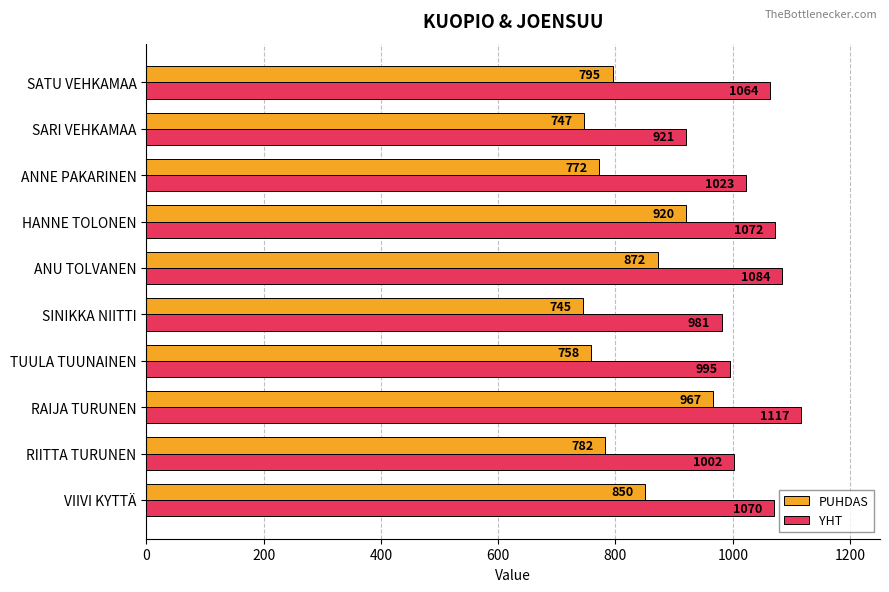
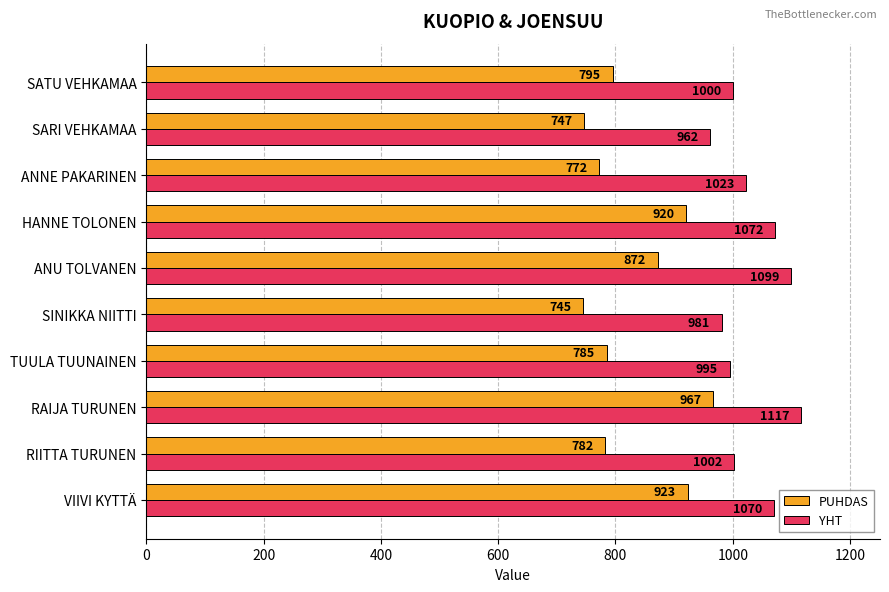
YHT, SATU VEHKAMAA: 1064 -> 1000
YHT, SARI VEHKAMAA: 921 -> 962
YHT, ANU TOLVANEN: 1084 -> 1099
PUHDAS, TUULA TUUNAINEN: 758 -> 785
PUHDAS, VIIVI KYTTÄ: 850 -> 923
